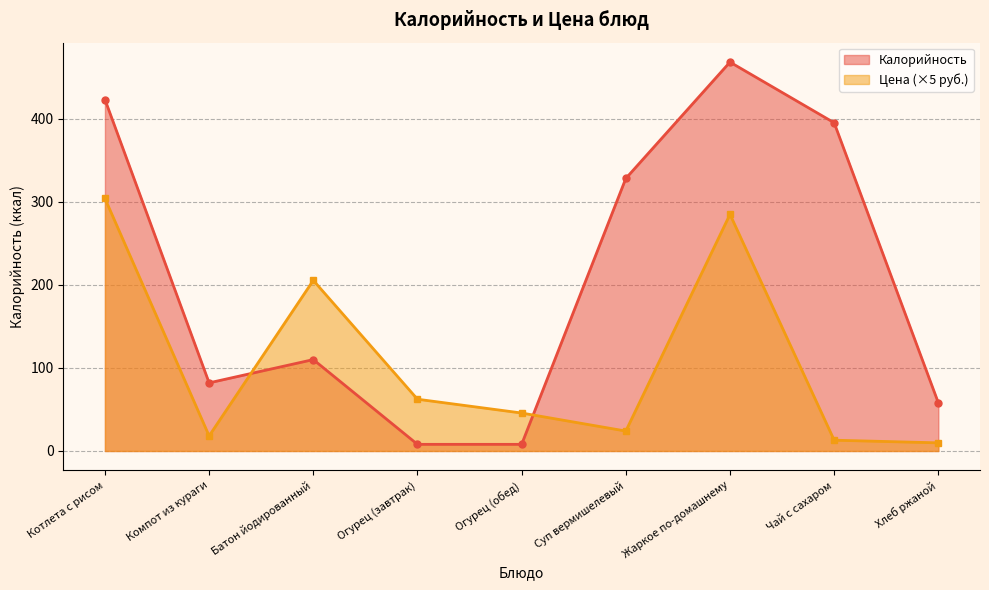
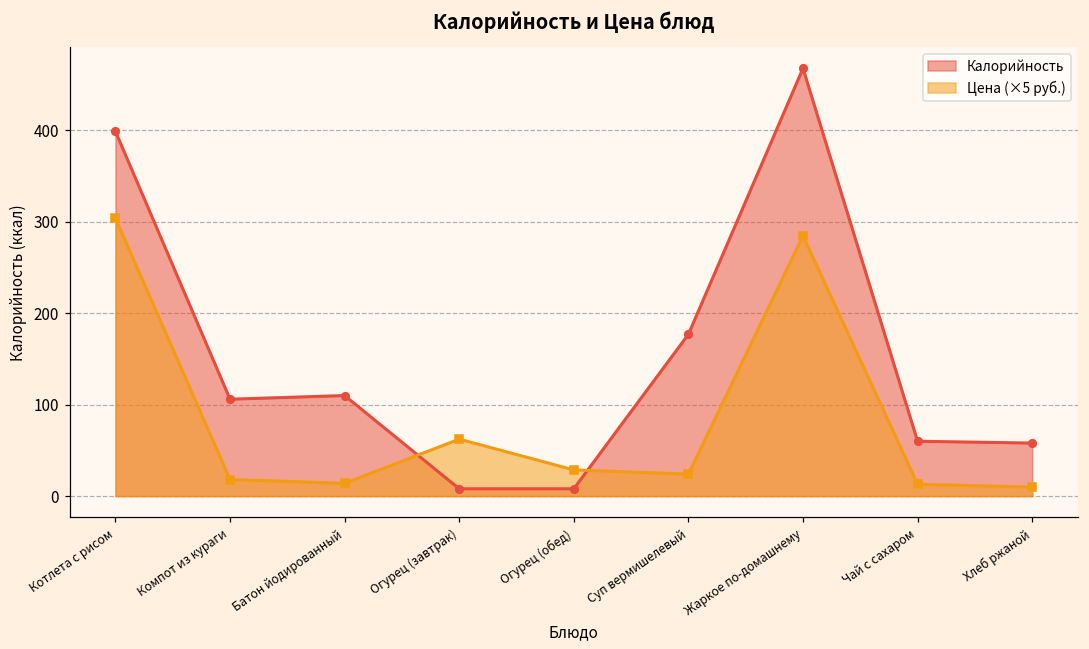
Калорийность, Котлета с рисом: 420 -> 400
Калорийность, Компот из кураги: 80 -> 110
Цена (×5 руб.), Батон йодированный: 210 -> 10
Цена (×5 руб.), Огурец (обед): 50 -> 30
Калорийность, Суп вермишелевый: 330 -> 180
Калорийность, Чай с сахаром: 400 -> 60
